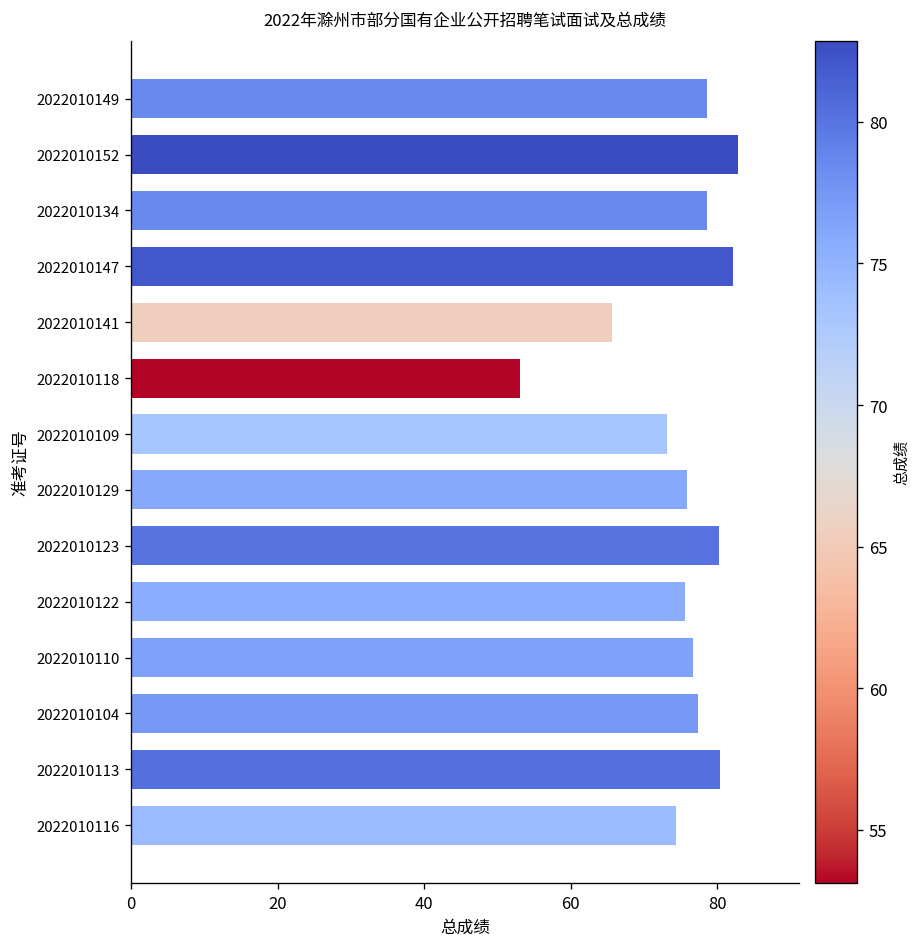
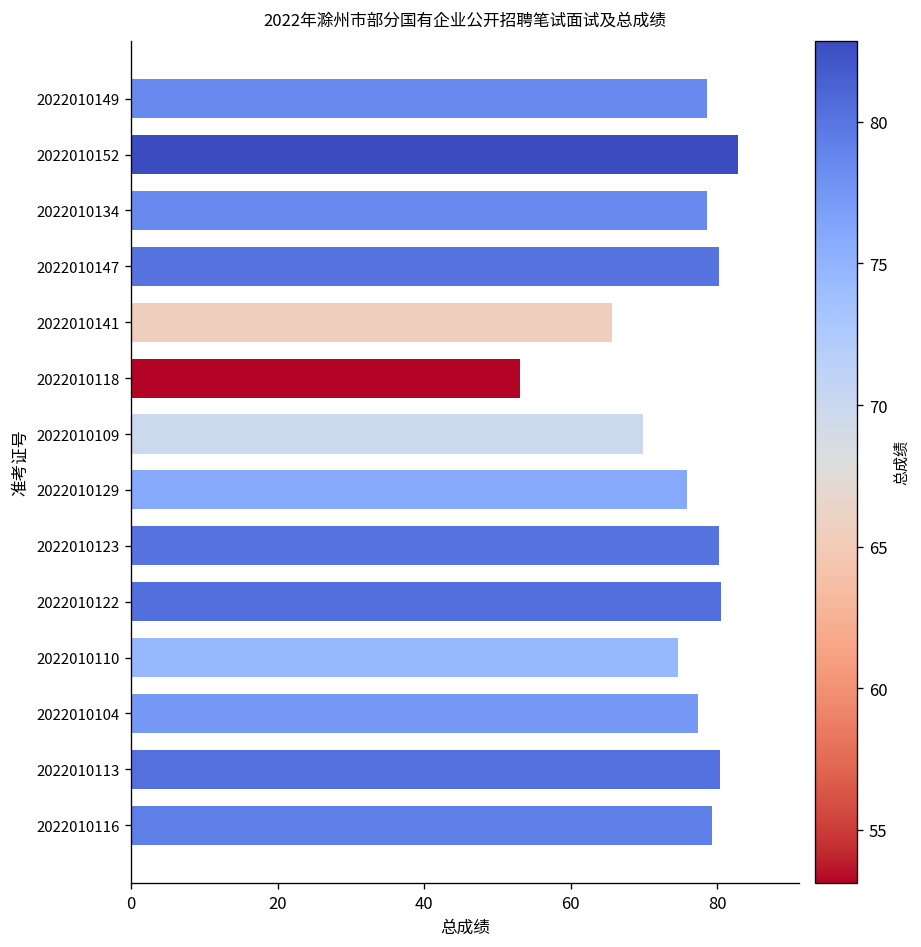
2022010147: 82 -> 80
2022010109: 73 -> 70
2022010122: 76 -> 80
2022010110: 77 -> 75
2022010116: 74 -> 79
